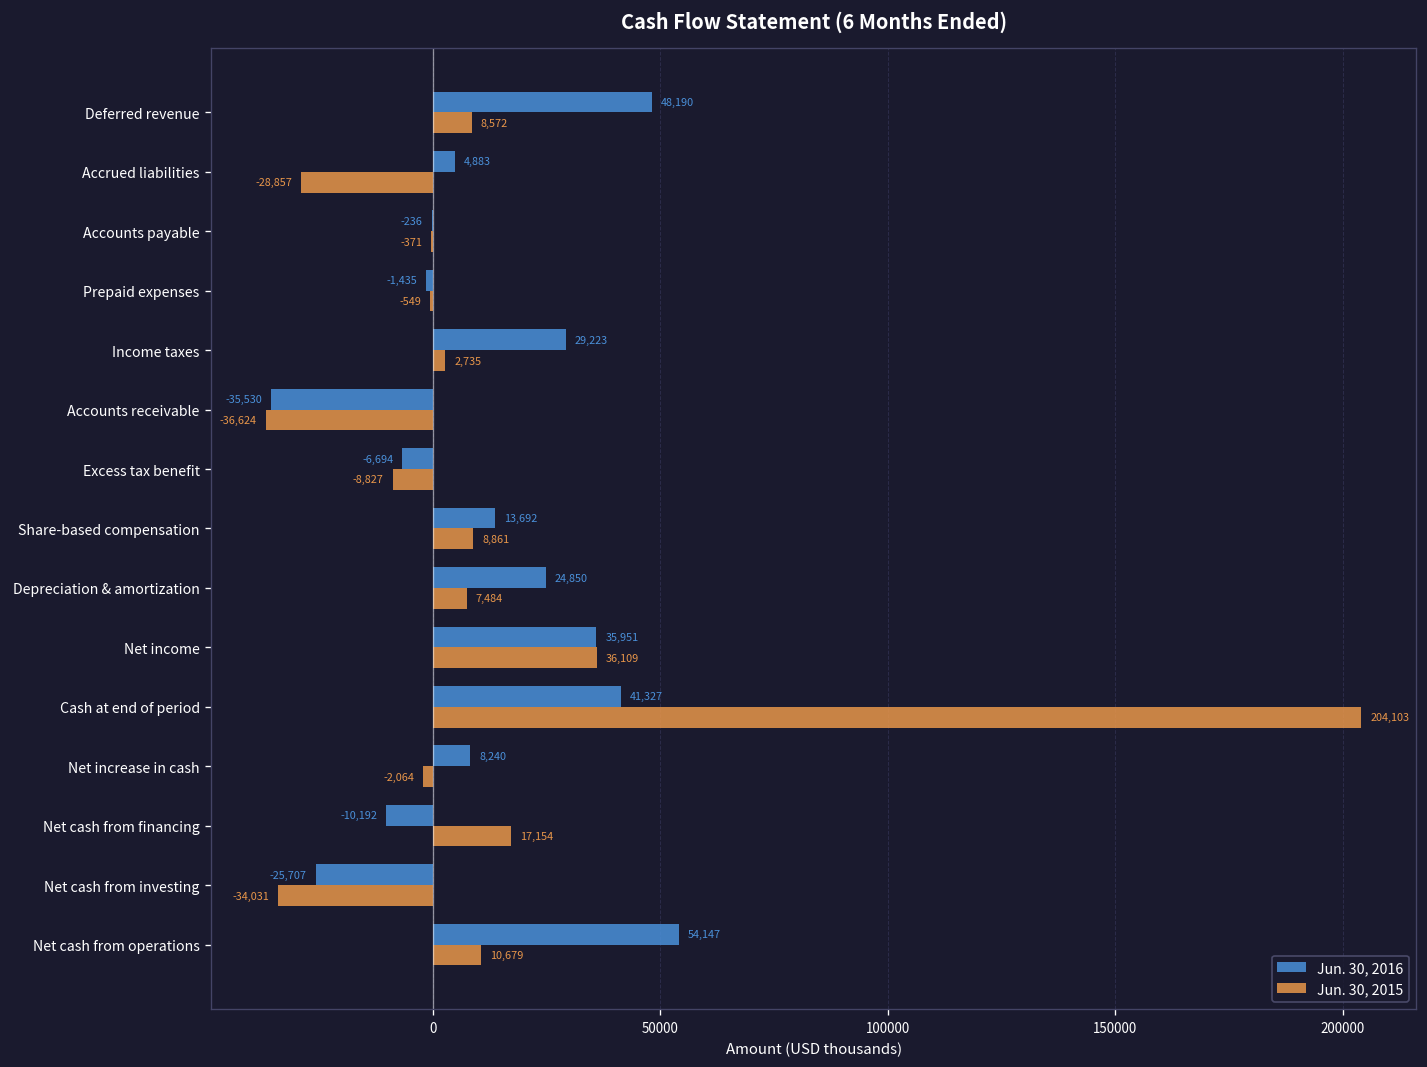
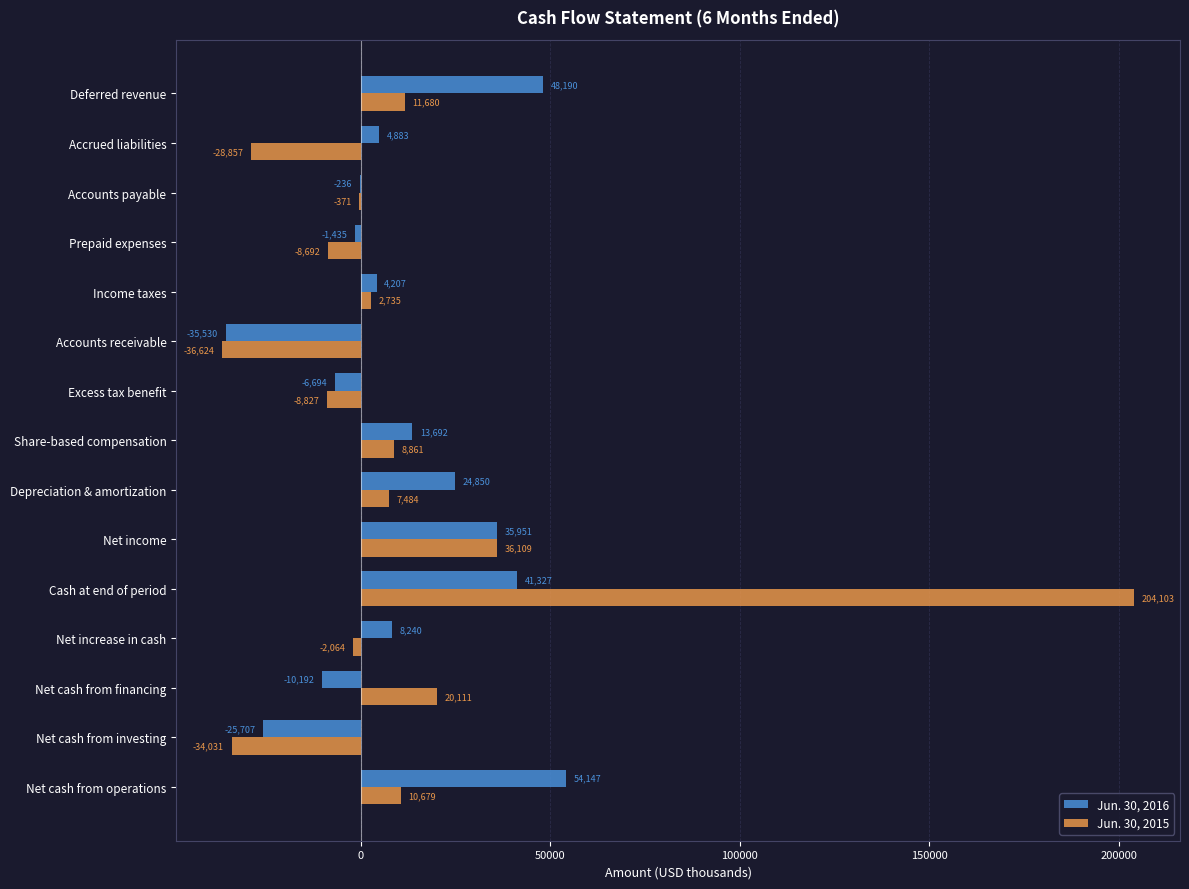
Jun. 30, 2015, Deferred revenue: 8,572 -> 11,680
Jun. 30, 2015, Prepaid expenses: -549 -> -8,692
Jun. 30, 2016, Income taxes: 29,223 -> 4,207
Jun. 30, 2015, Net cash from financing: 17,154 -> 20,111
